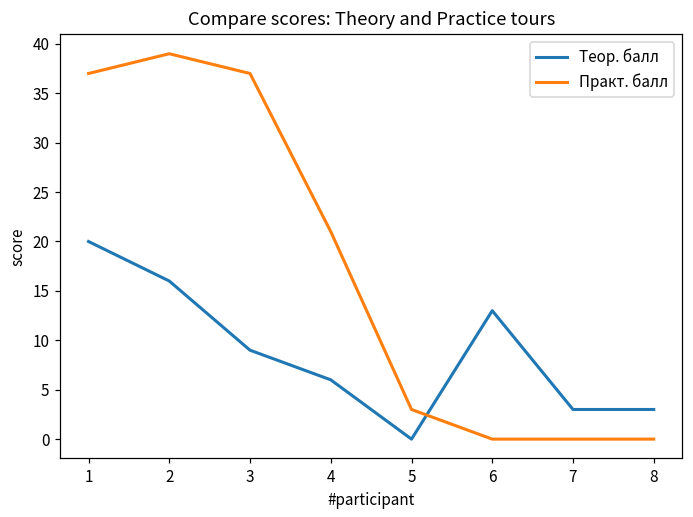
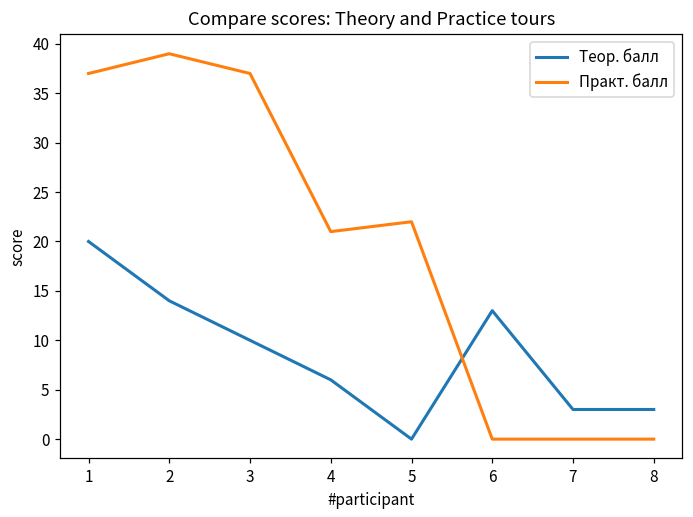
Теор. балл, 2: 16 -> 14
Теор. балл, 3: 9 -> 10
Практ. балл, 5: 3 -> 22
